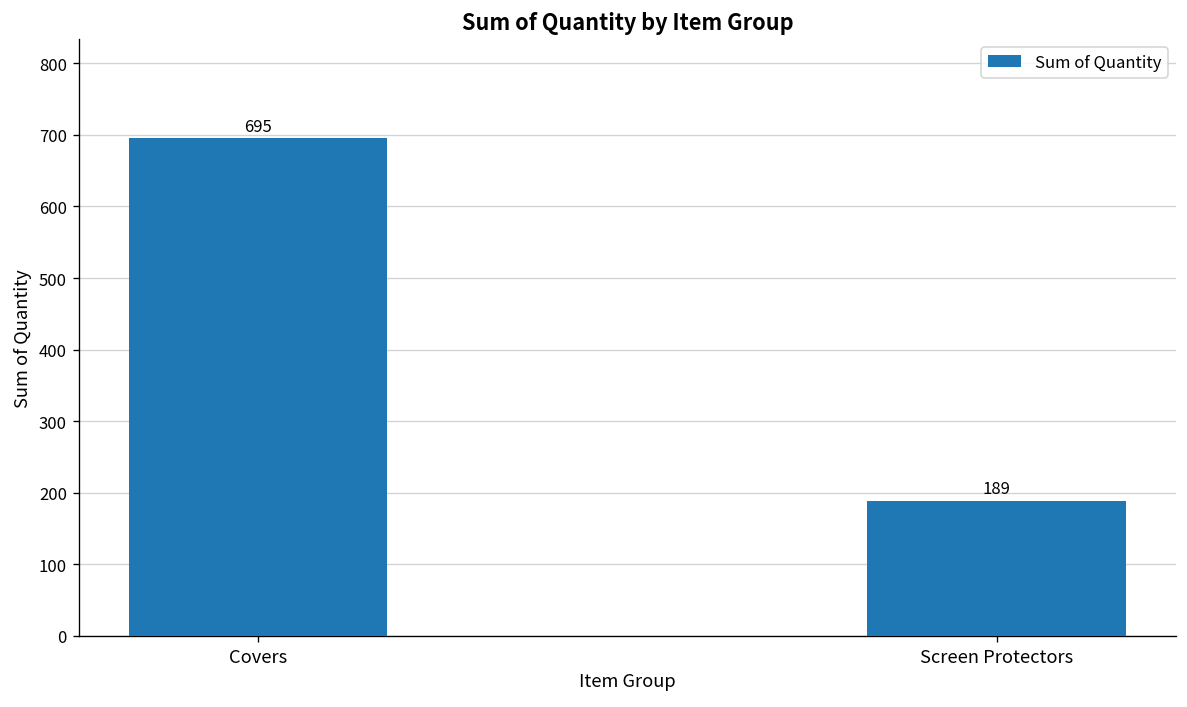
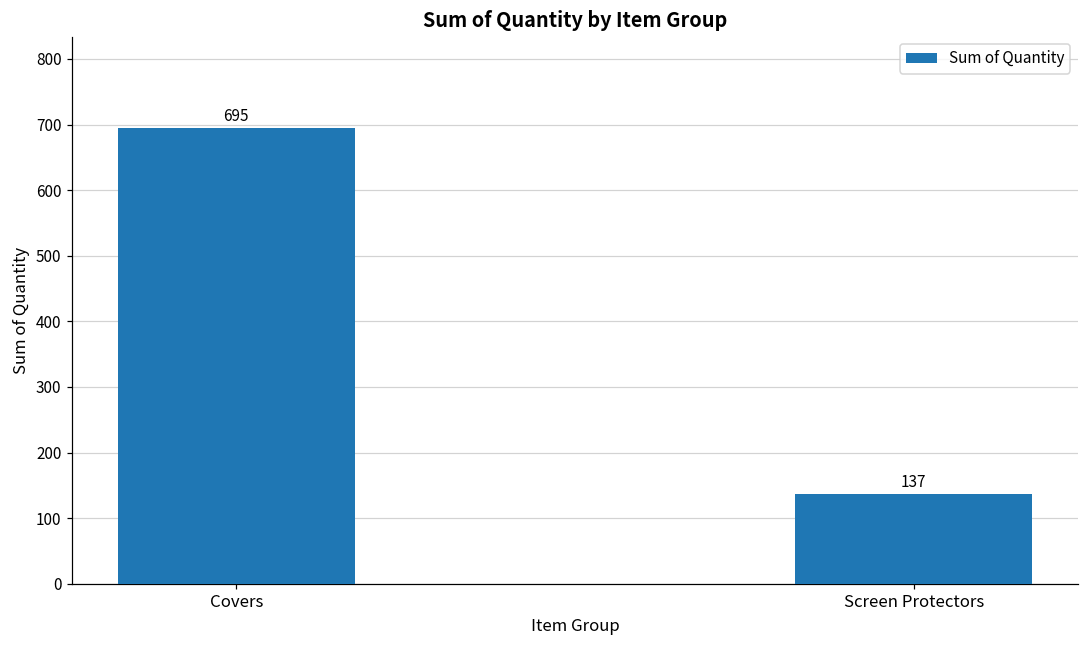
Screen Protectors: 189 -> 137
